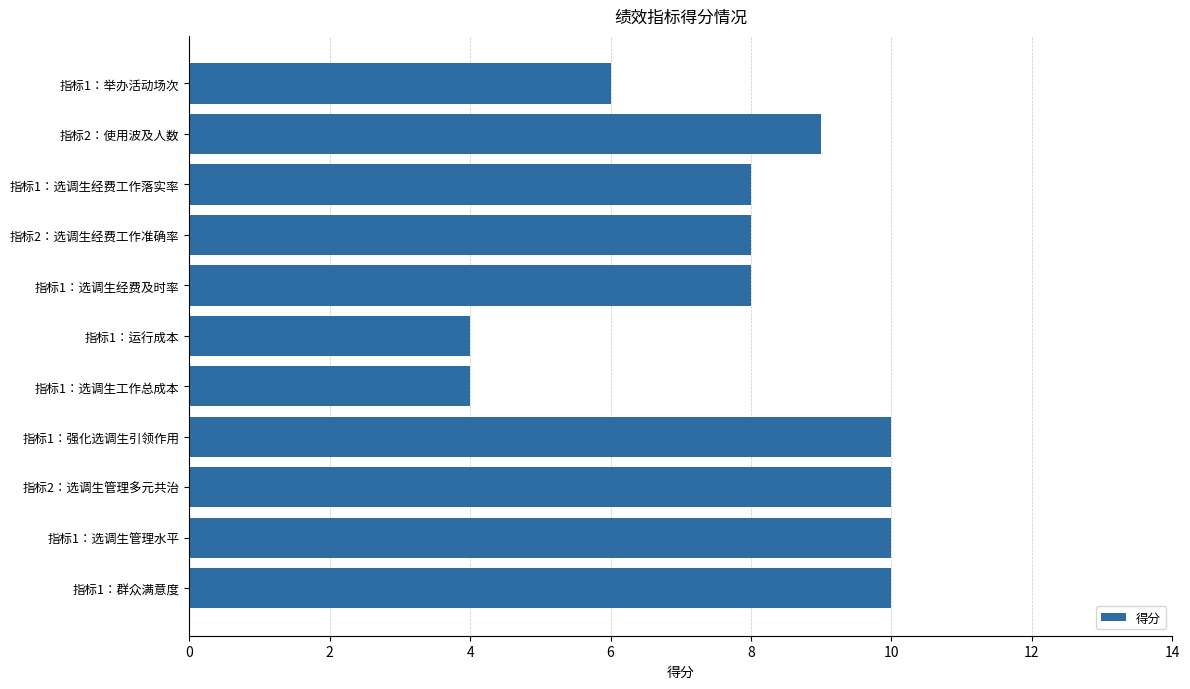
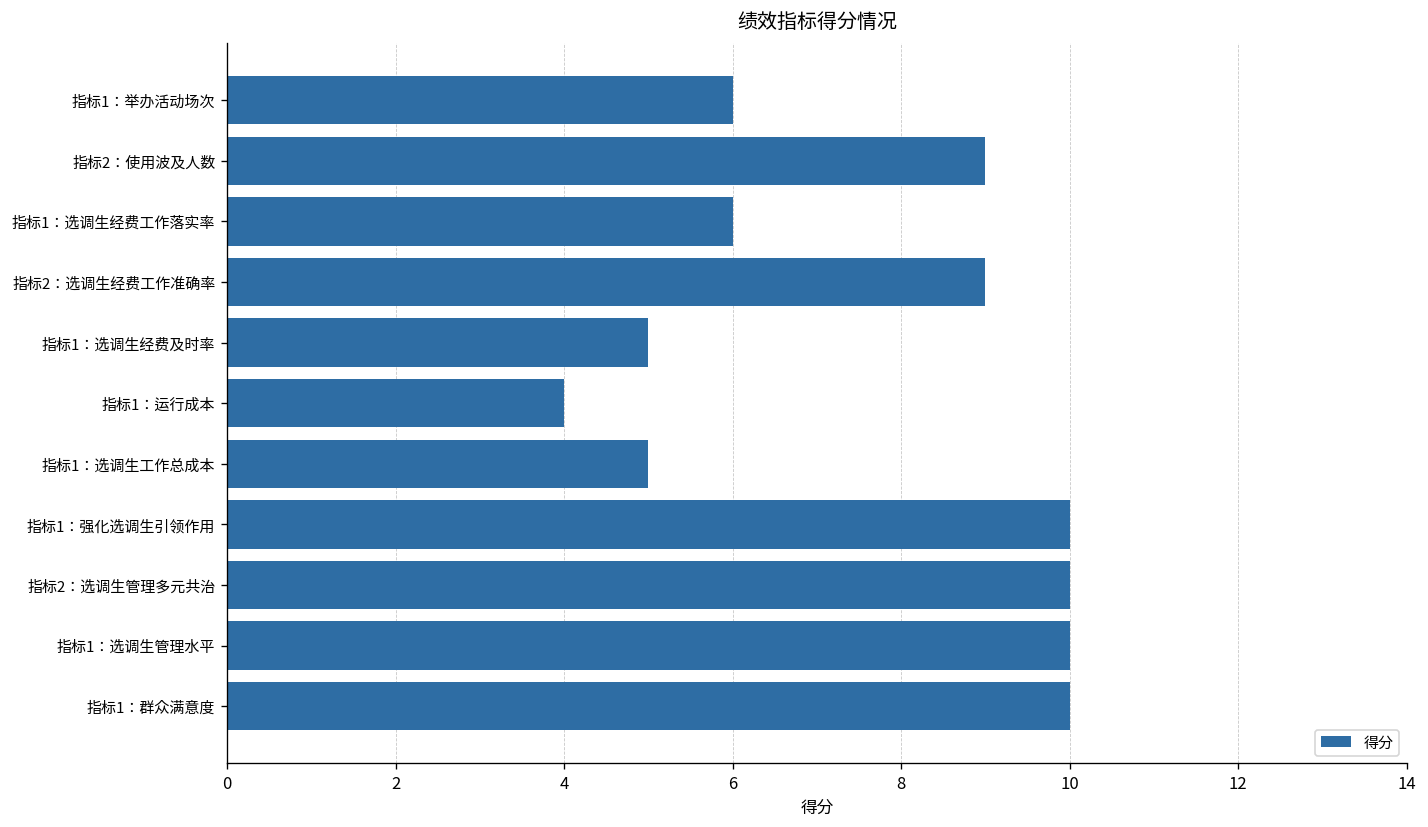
指标1：选调生经费工作落实率: 8 -> 6
指标2：选调生经费工作准确率: 8 -> 9
指标1：选调生经费及时率: 8 -> 5
指标1：选调生工作总成本: 4 -> 5
